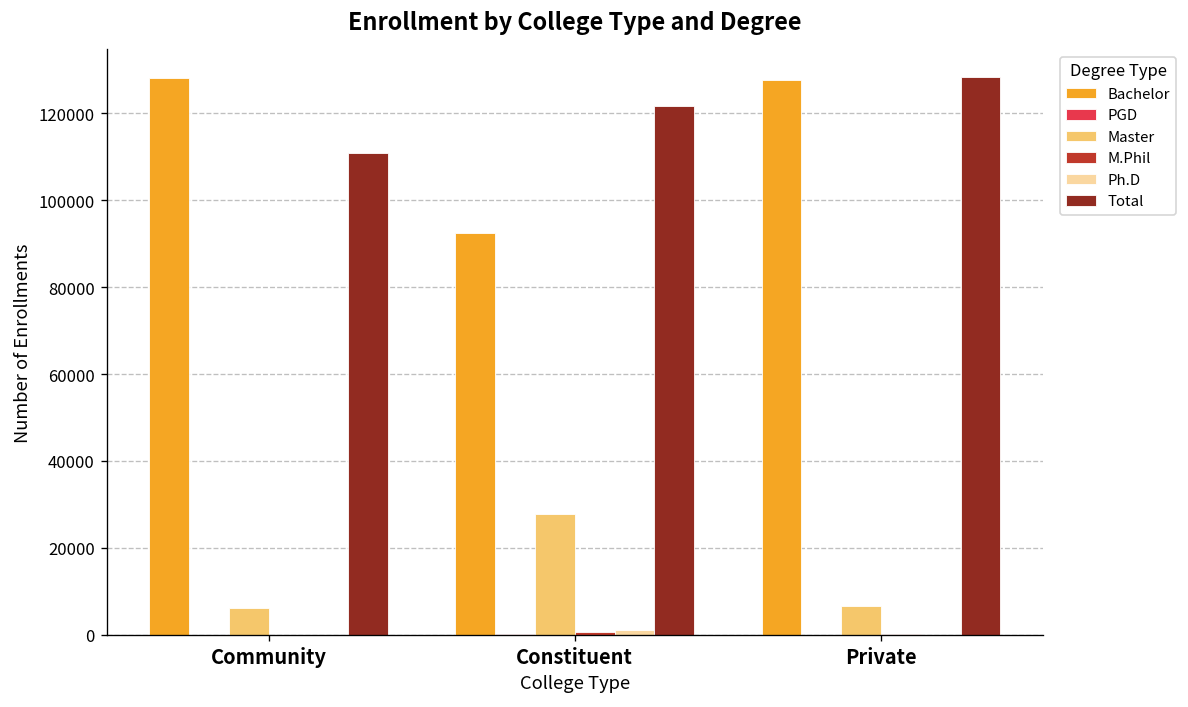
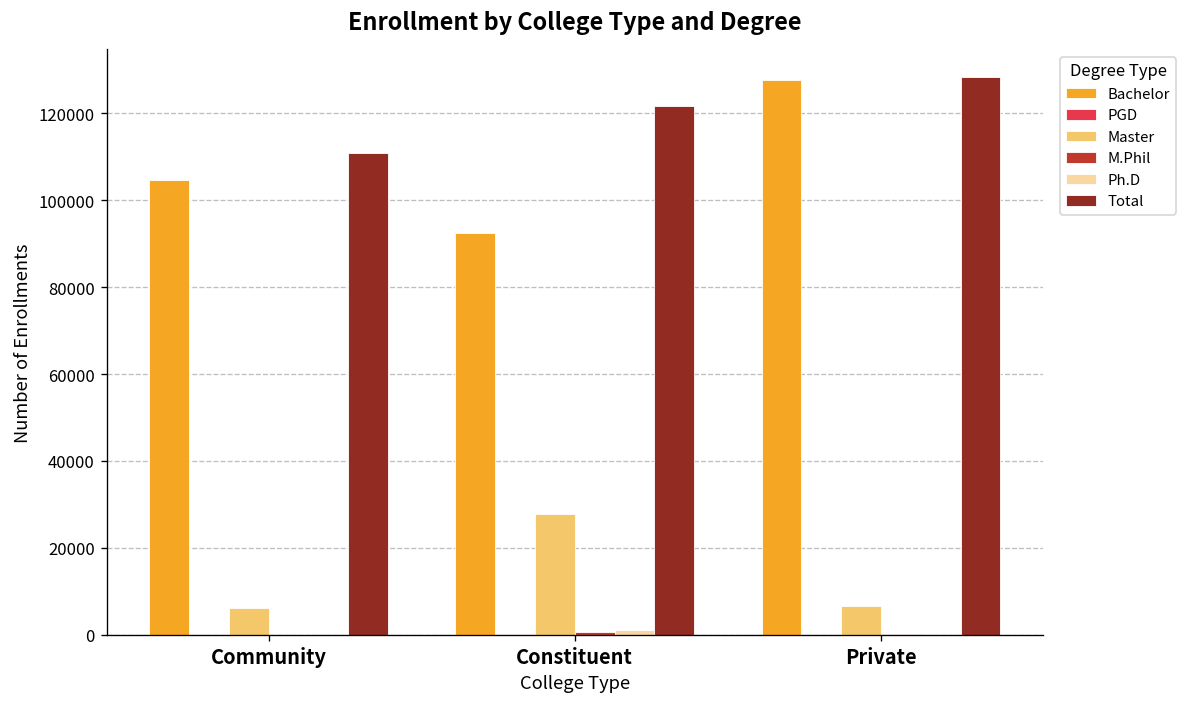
Bachelor, Community: 128000 -> 105000
